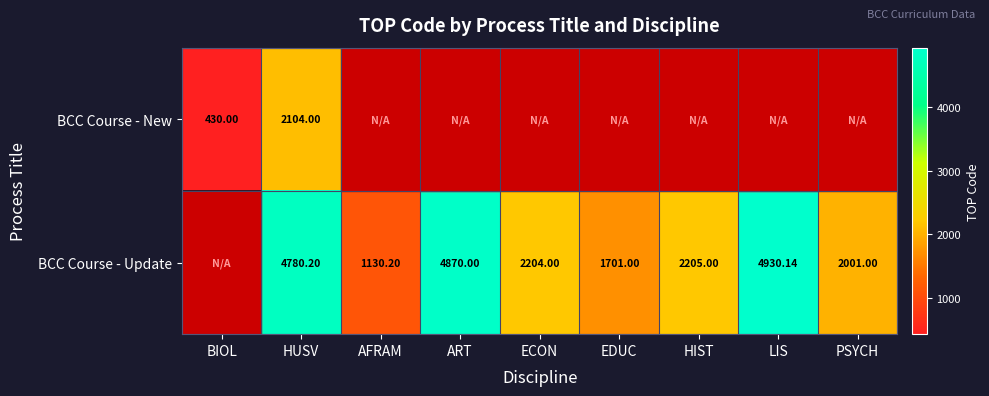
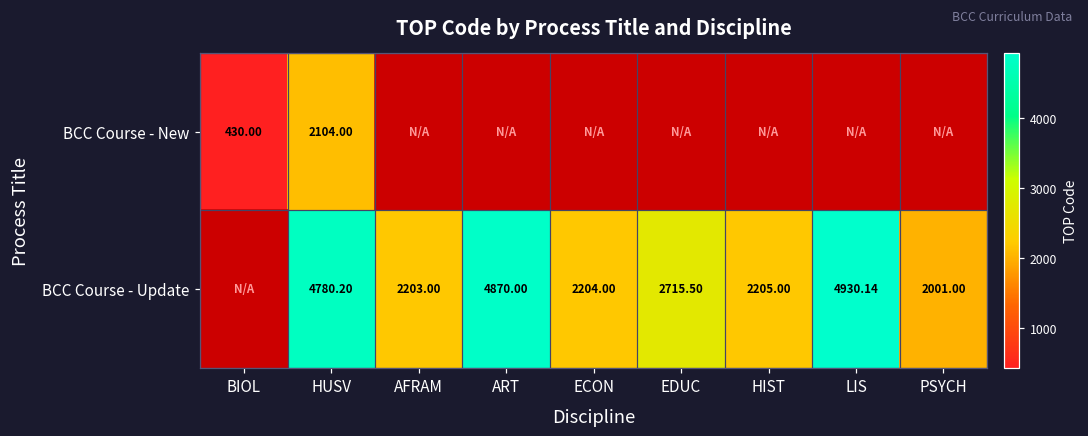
BCC Course - Update, AFRAM: 1130.20 -> 2203.00
BCC Course - Update, EDUC: 1701.00 -> 2715.50
